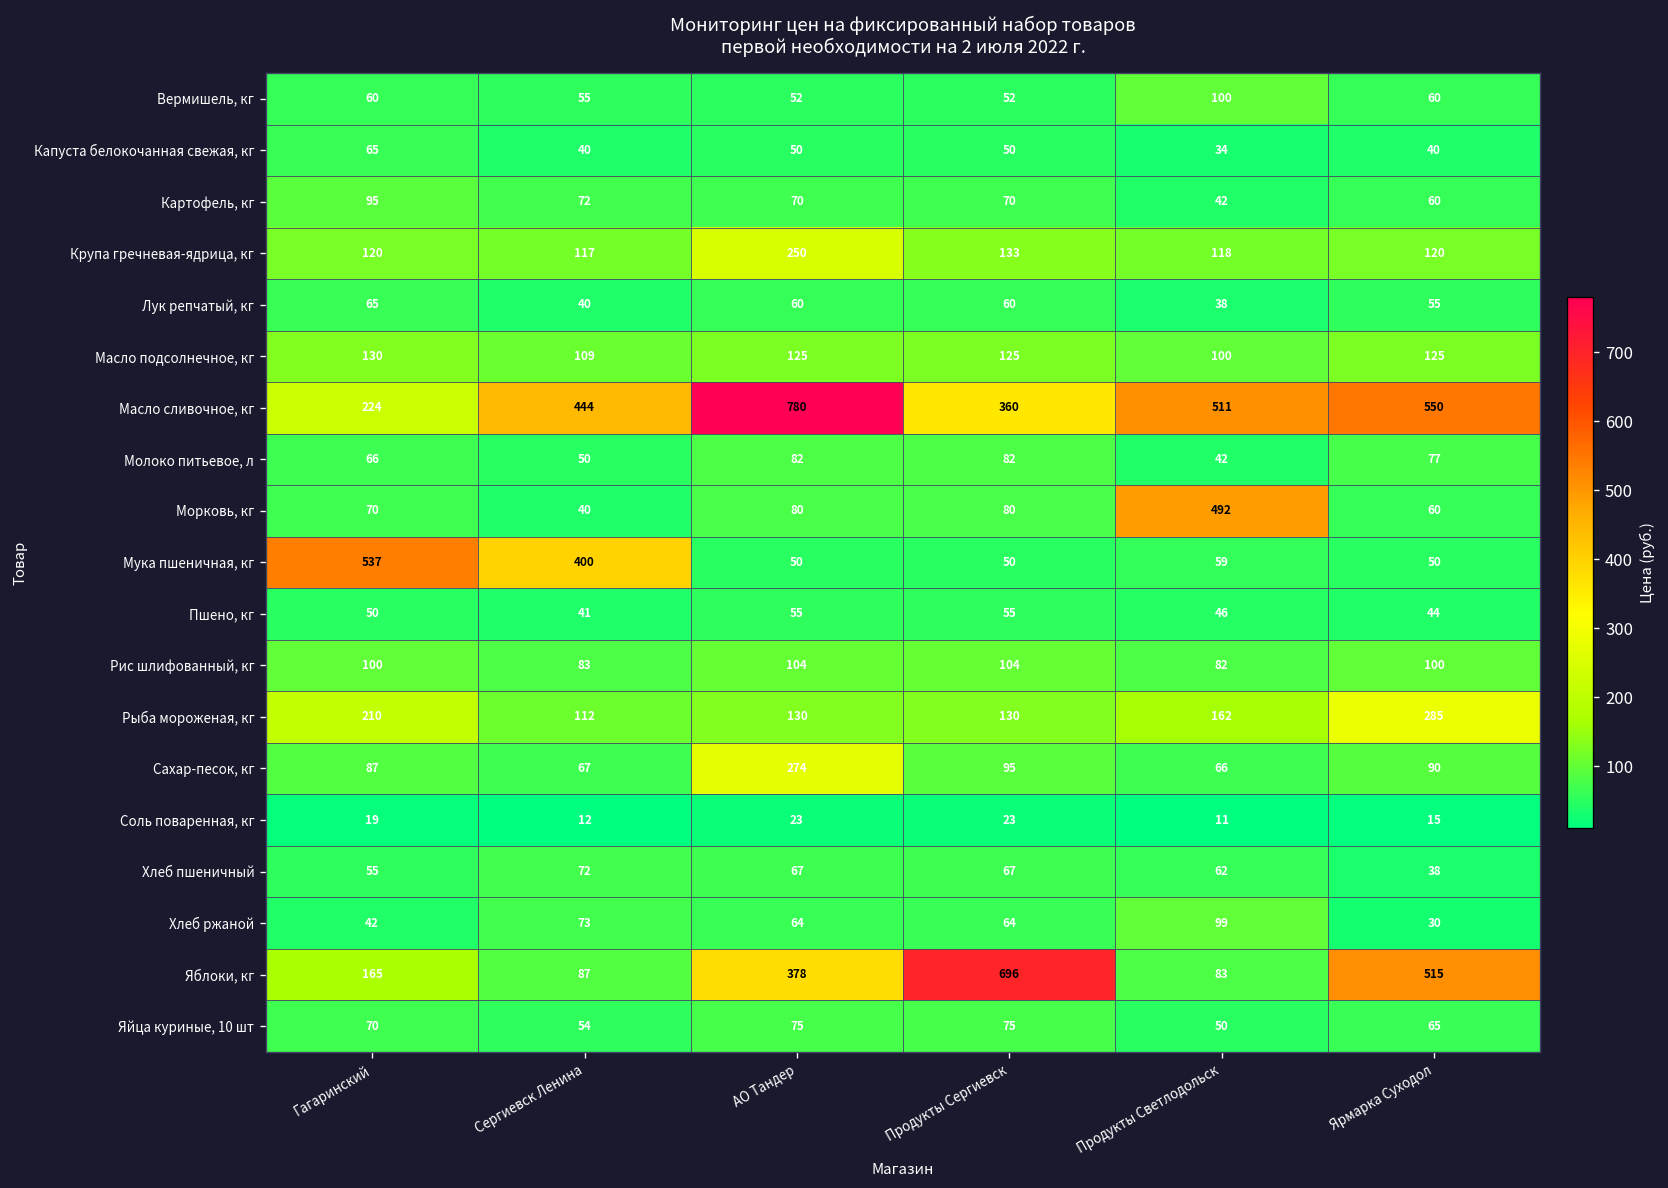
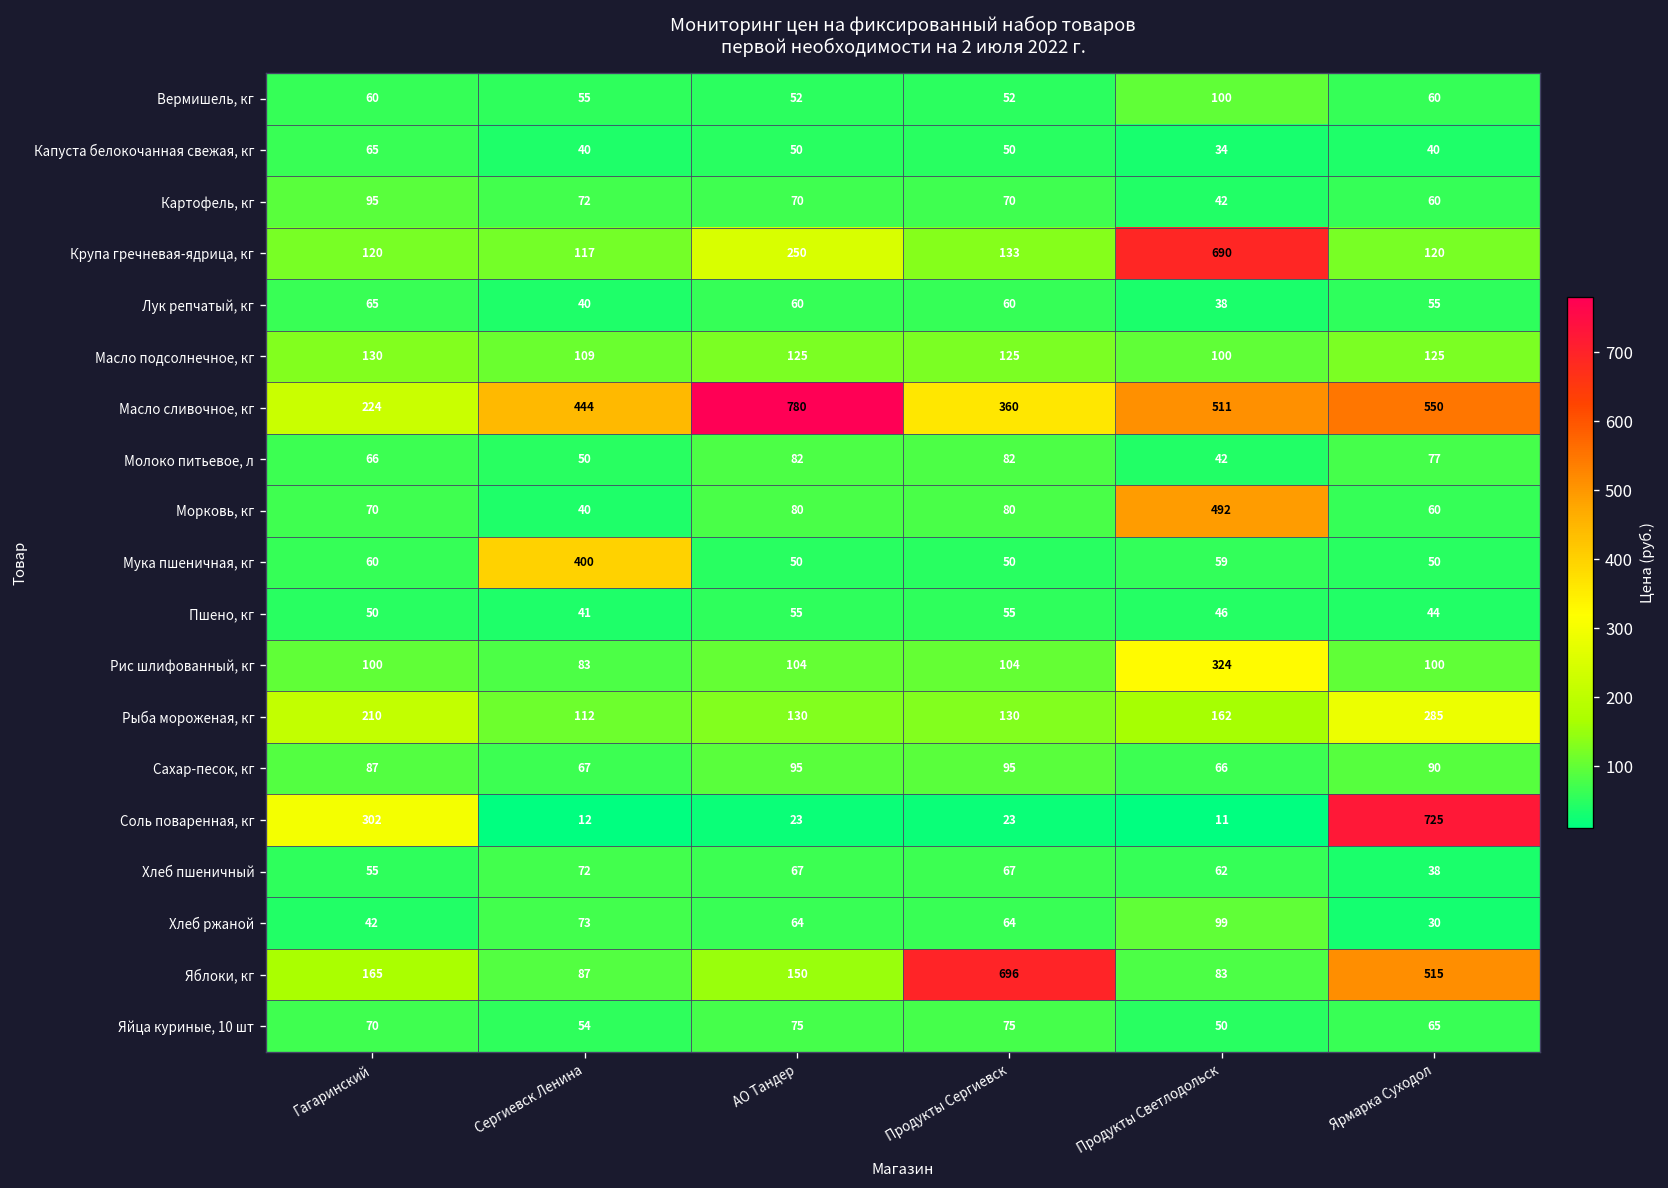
Крупа гречневая-ядрица, кг, Продукты Светлодольск: 118 -> 690
Мука пшеничная, кг, Гагаринский: 537 -> 60
Рис шлифованный, кг, Продукты Светлодольск: 82 -> 324
Сахар-песок, кг, АО Тандер: 274 -> 95
Соль поваренная, кг, Гагаринский: 19 -> 302
Соль поваренная, кг, Ярмарка Суходол: 15 -> 725
Яблоки, кг, АО Тандер: 378 -> 150
